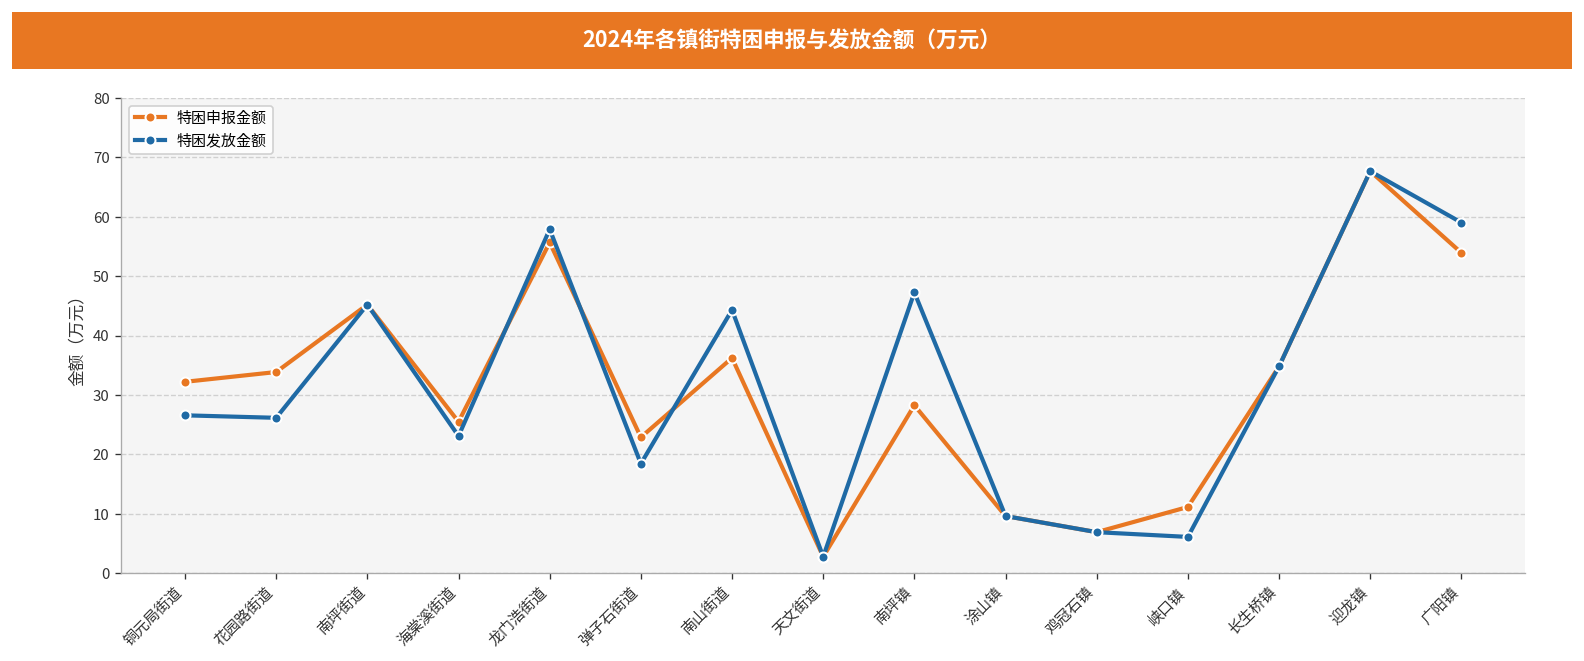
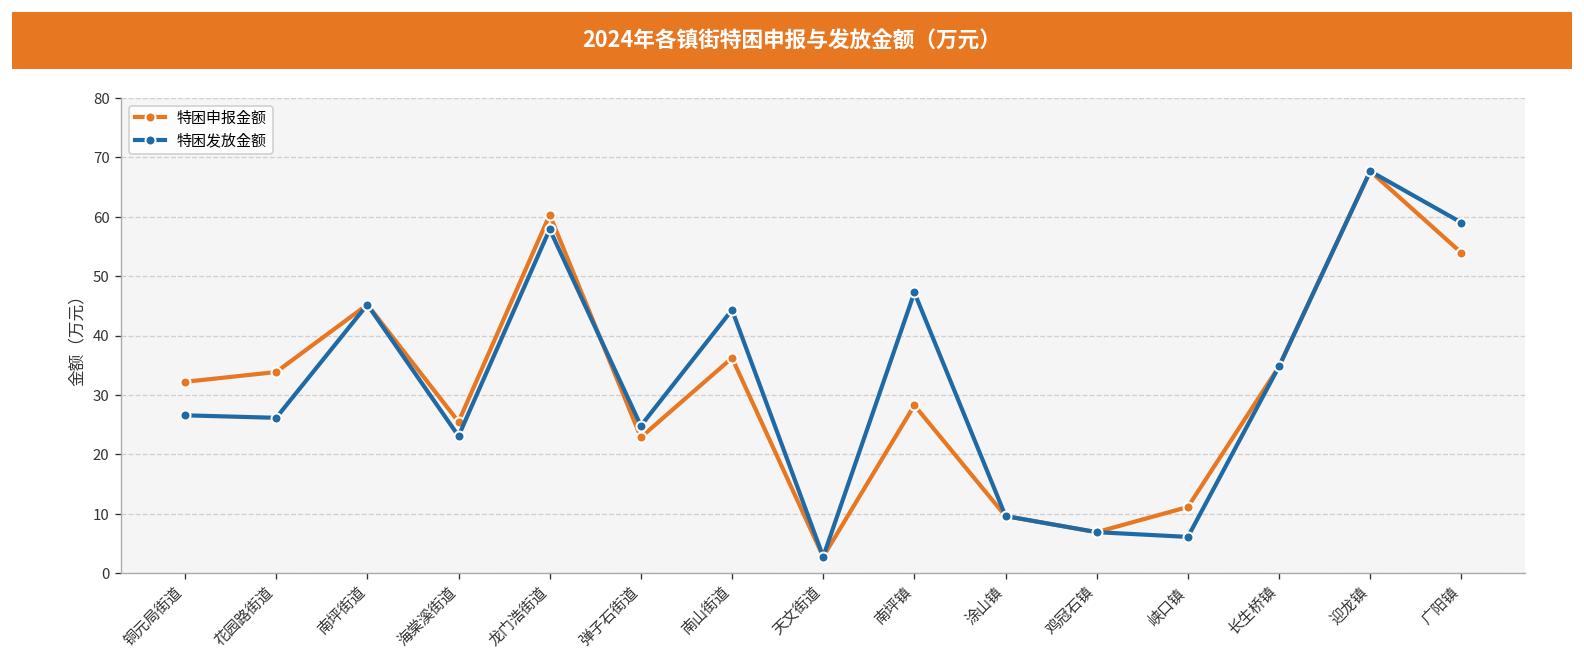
特困申报金额, 龙门浩街道: 56 -> 60
特困发放金额, 弹子石街道: 18 -> 25
